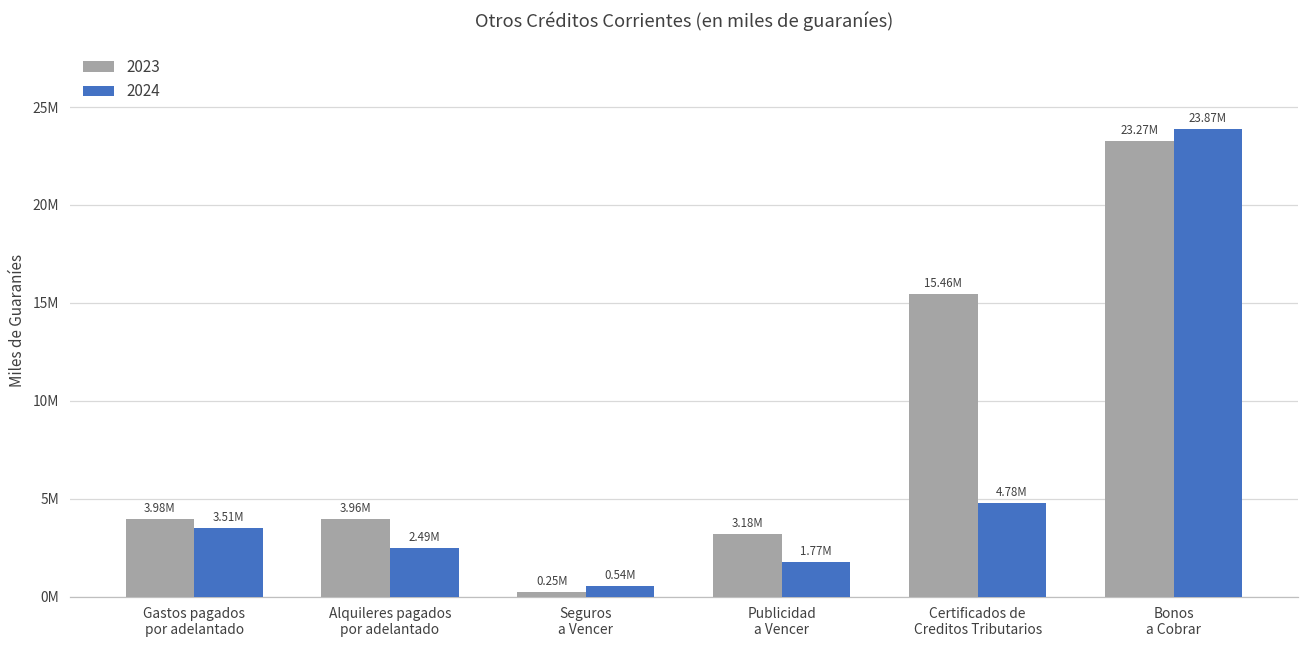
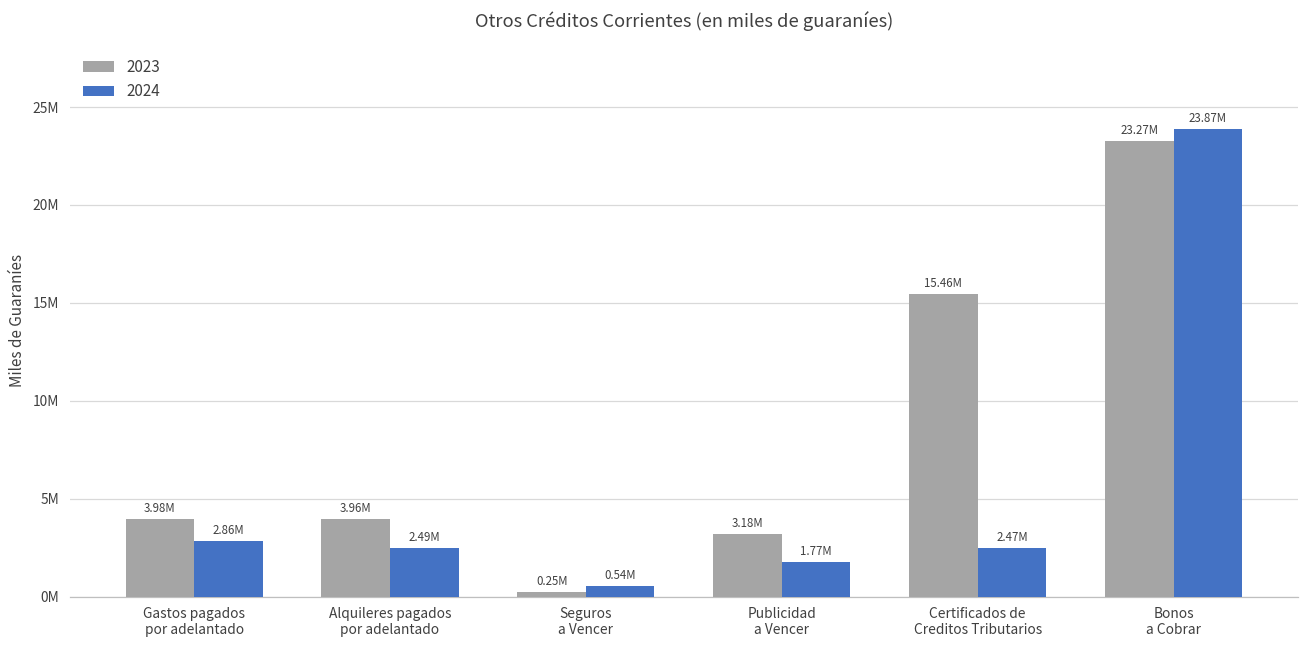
2024, Gastos pagados por adelantado: 3.51M -> 2.86M
2024, Certificados de Creditos Tributarios: 4.78M -> 2.47M
